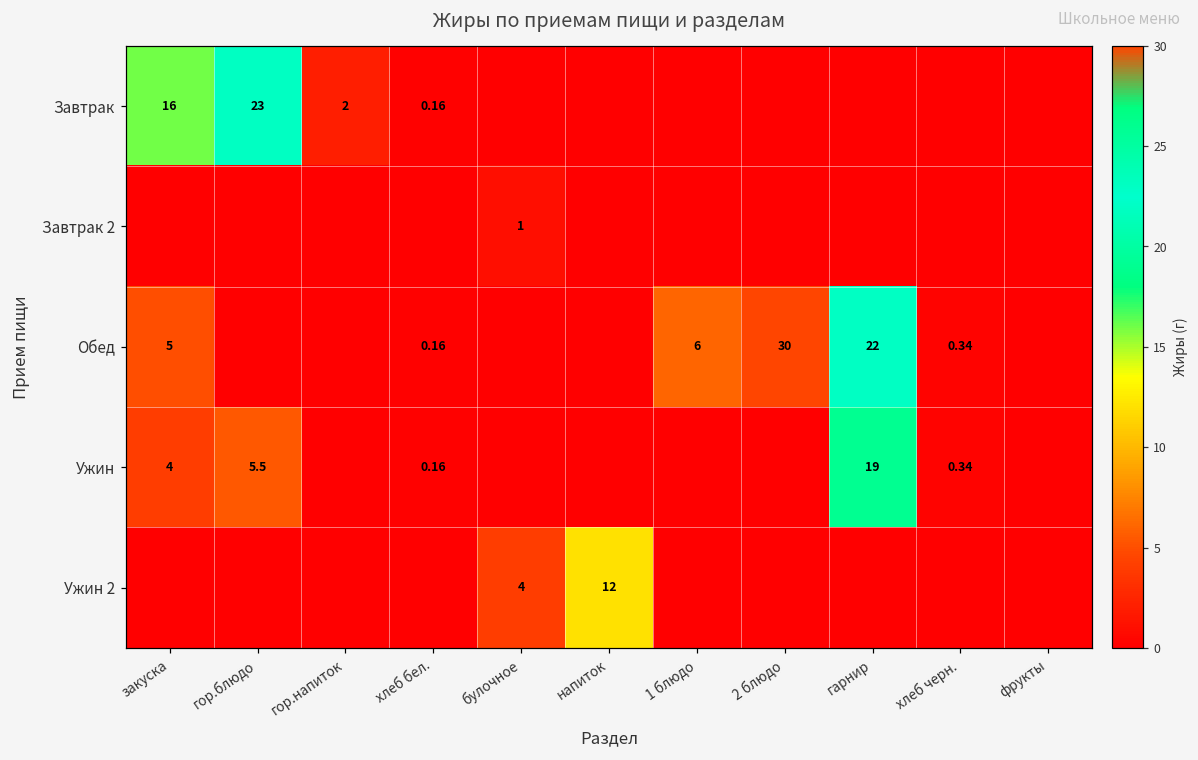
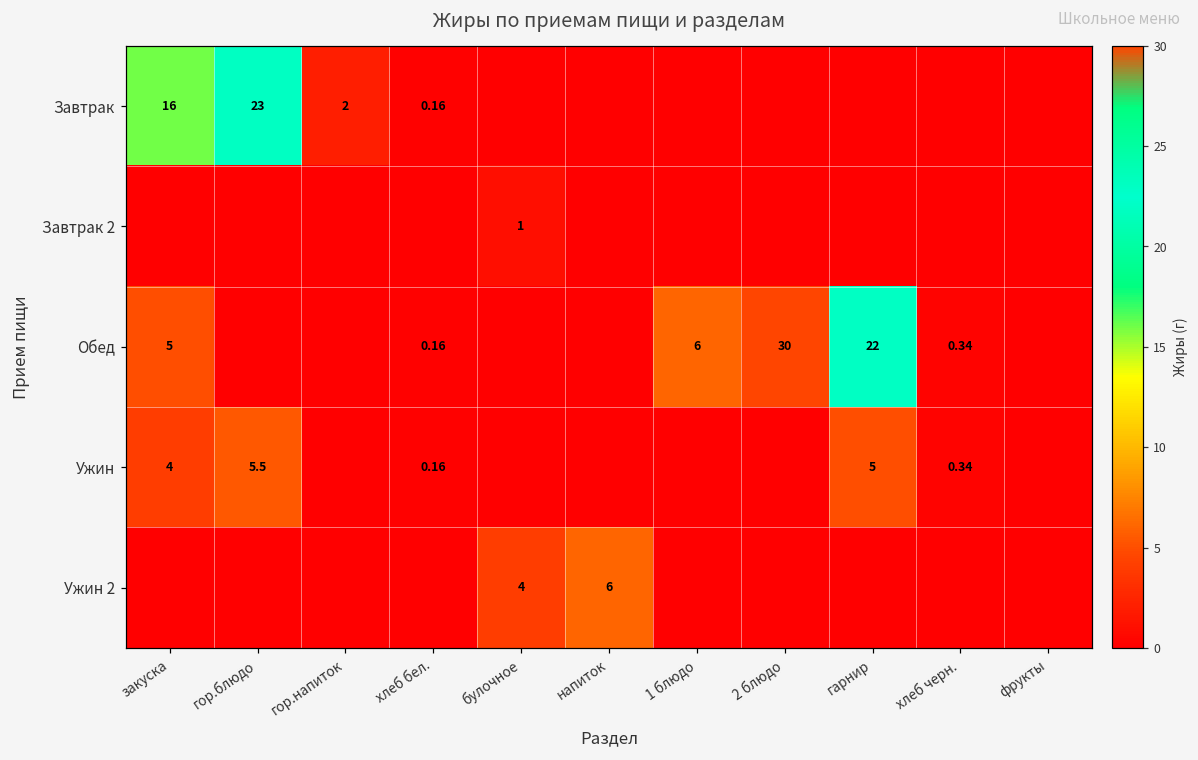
Ужин, гарнир: 19 -> 5
Ужин 2, напиток: 12 -> 6
